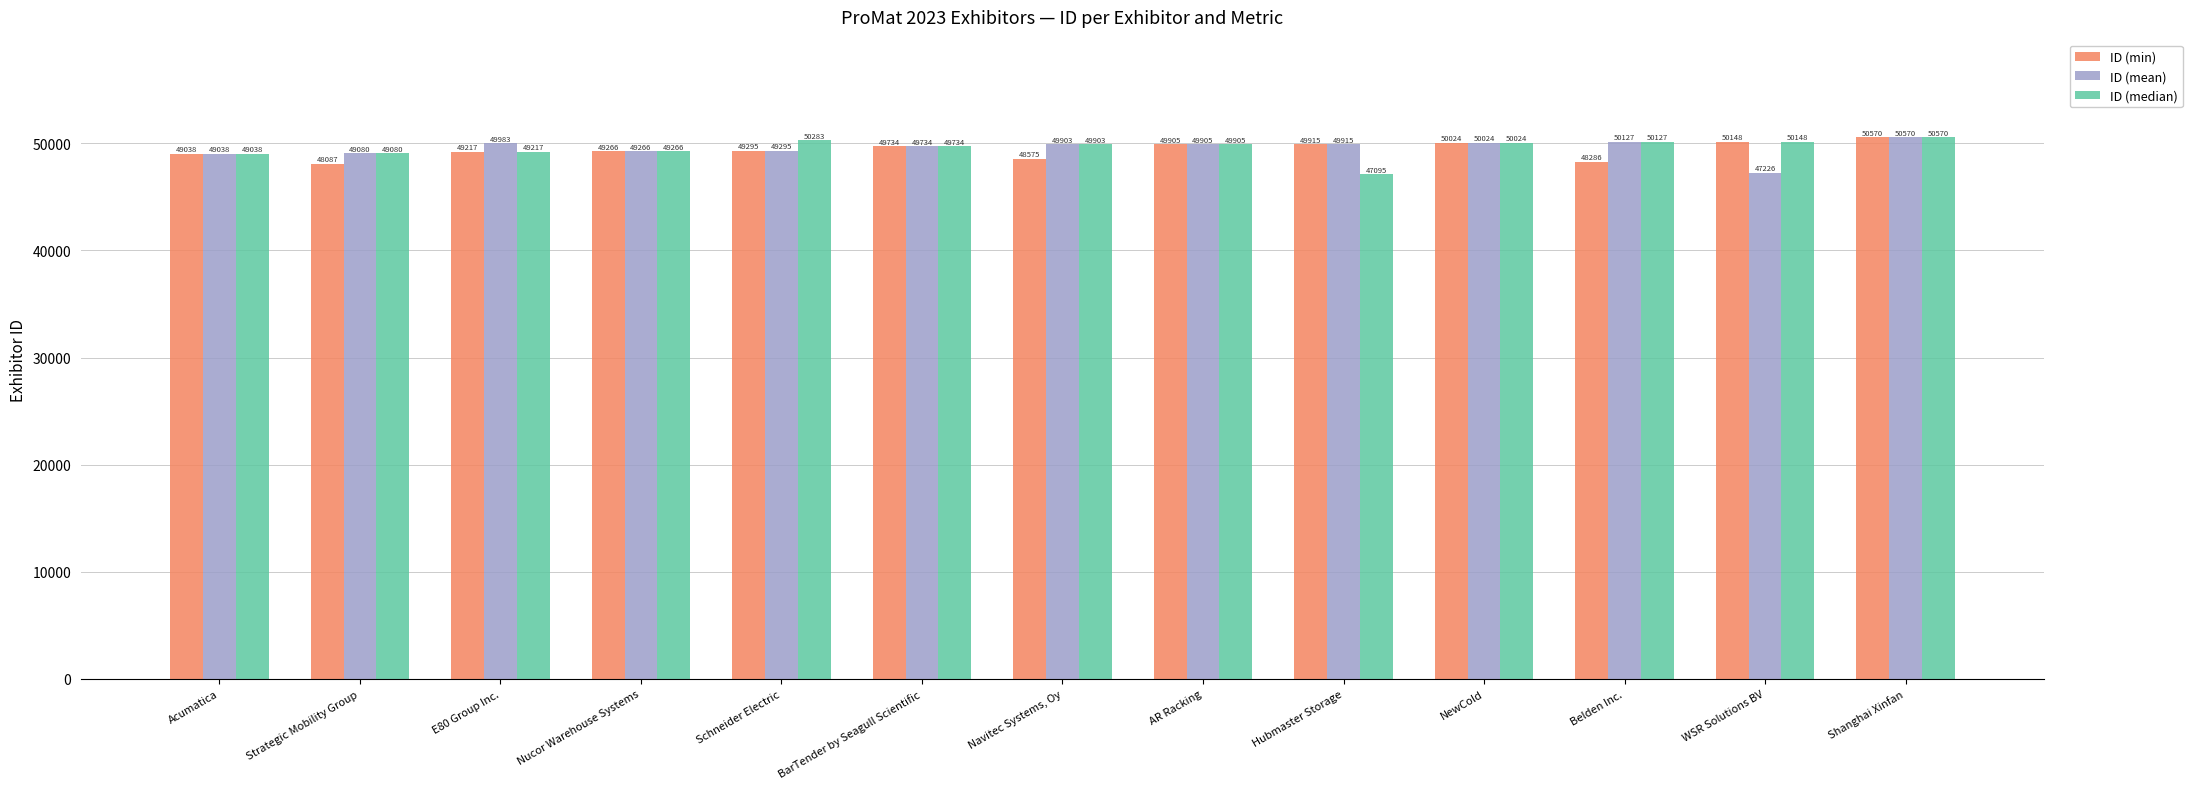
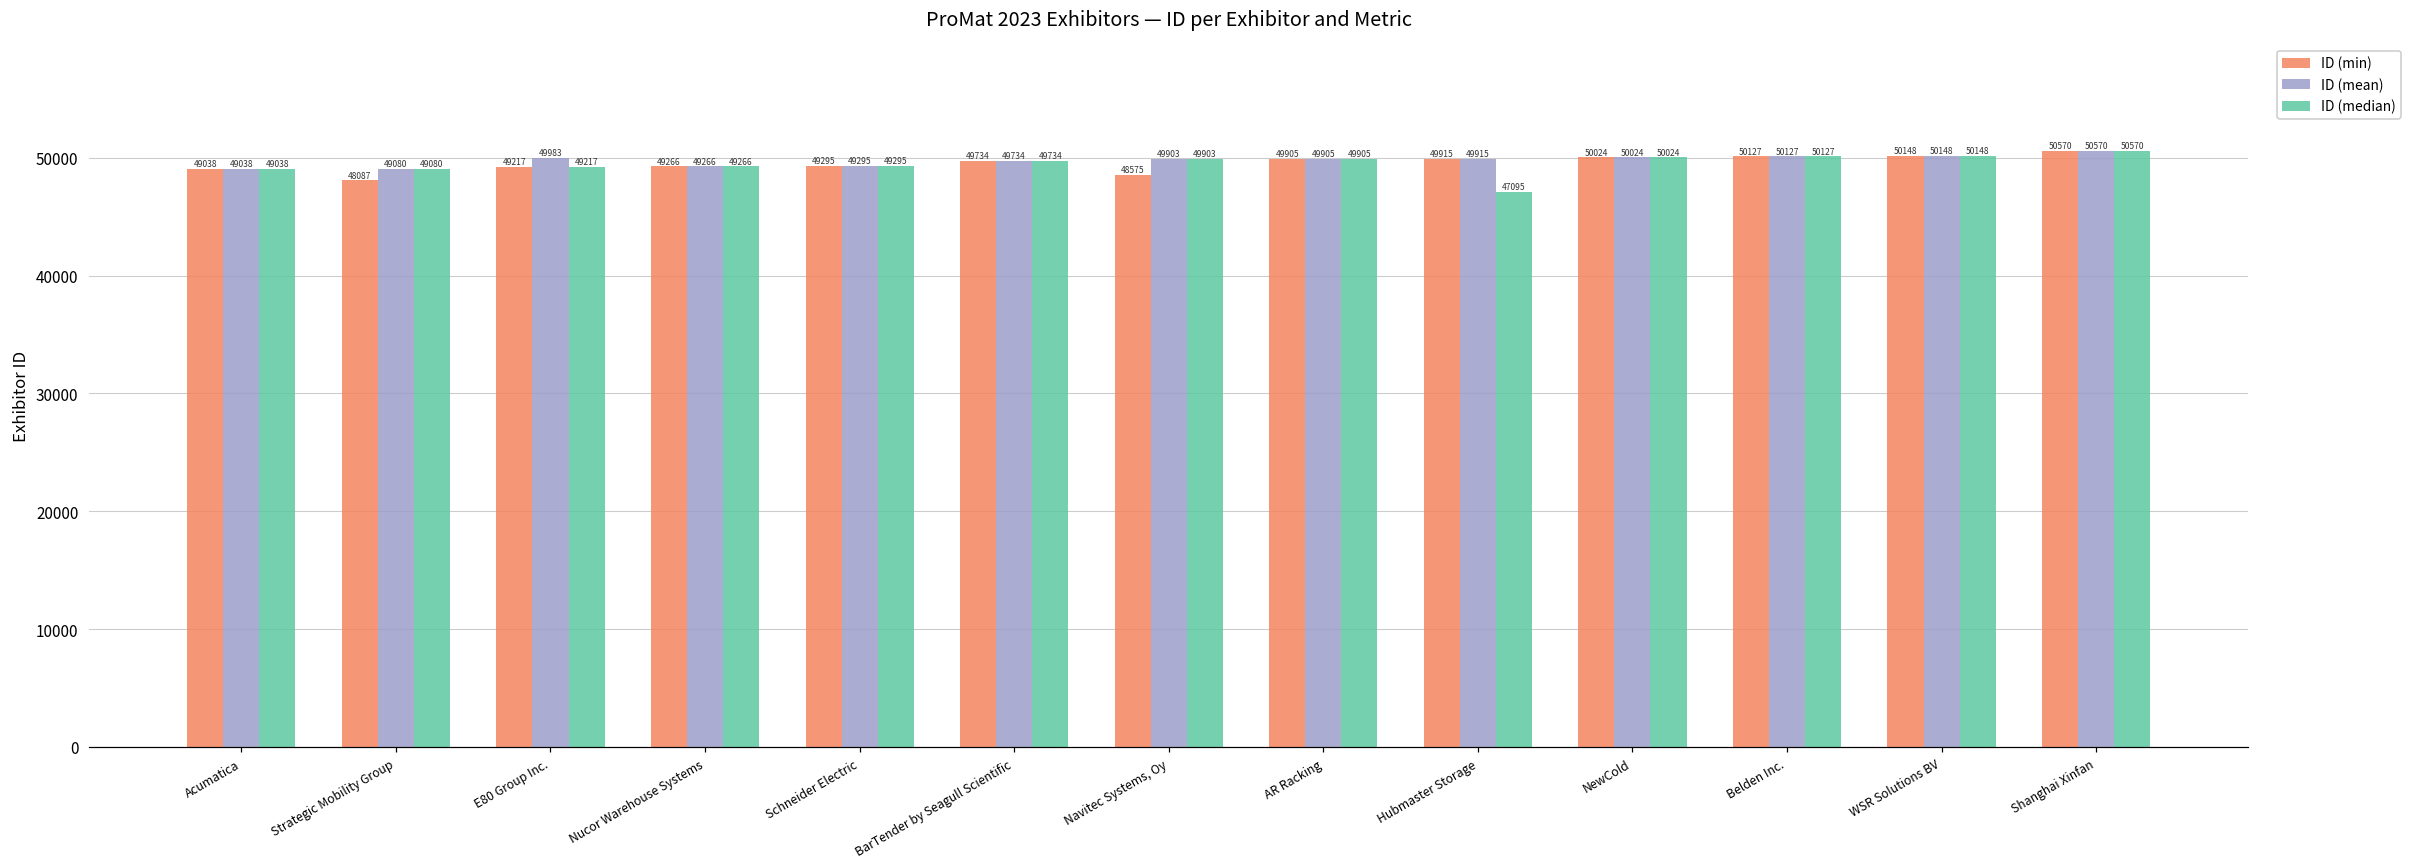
ID (median), Schneider Electric: 50283 -> 49295
ID (min), Belden Inc.: 48286 -> 50127
ID (mean), WSR Solutions BV: 47226 -> 50148
